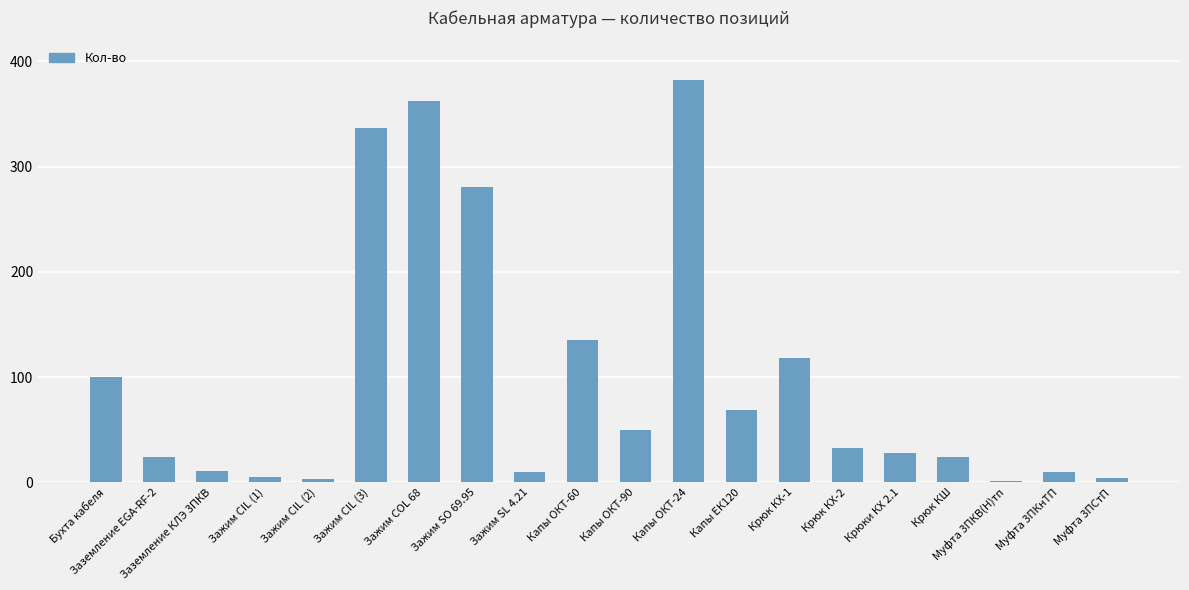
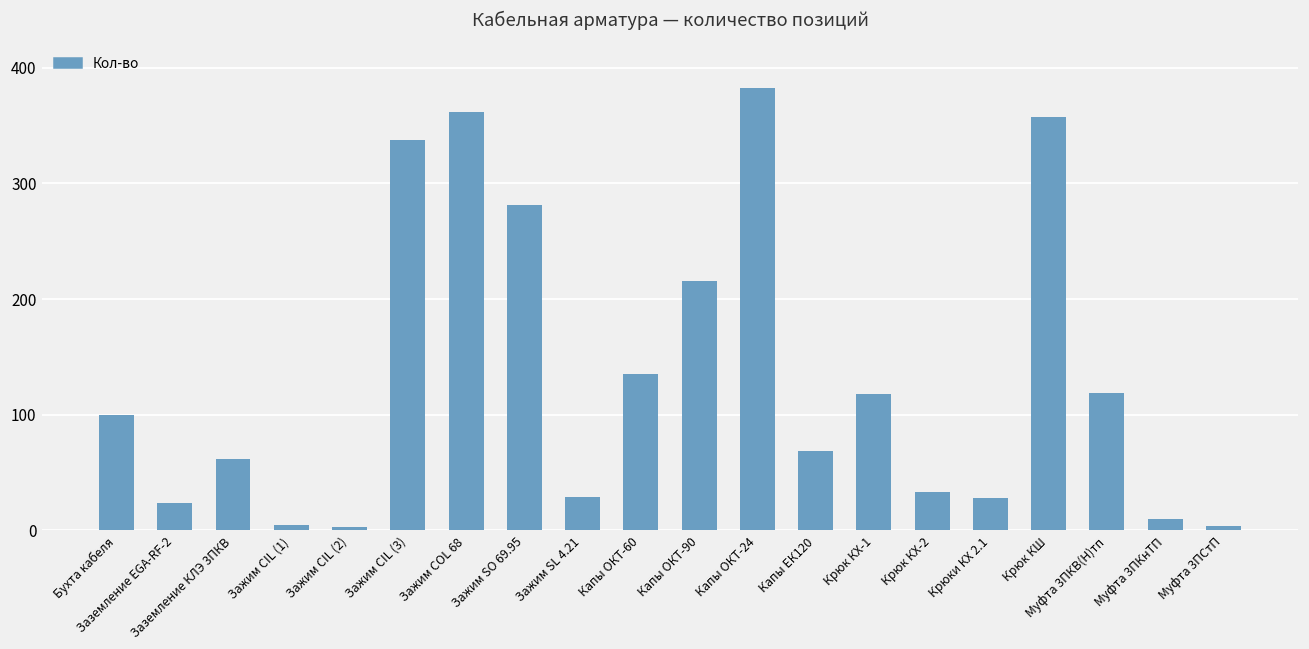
Заземление КЛЭ 3ПКВ: 11 -> 62
Зажим SL 4.21: 10 -> 29
Капы ОКТ-90: 50 -> 216
Крюк КШ: 24 -> 357
Муфта 3ПКВ(Н)тп: 1 -> 119
